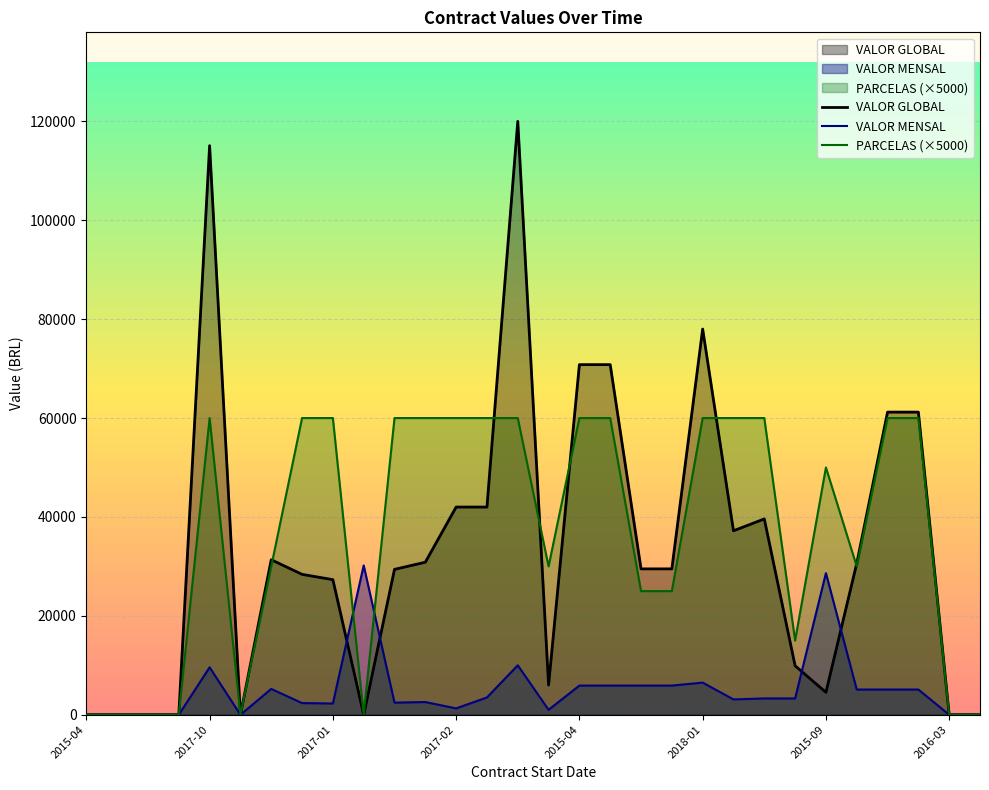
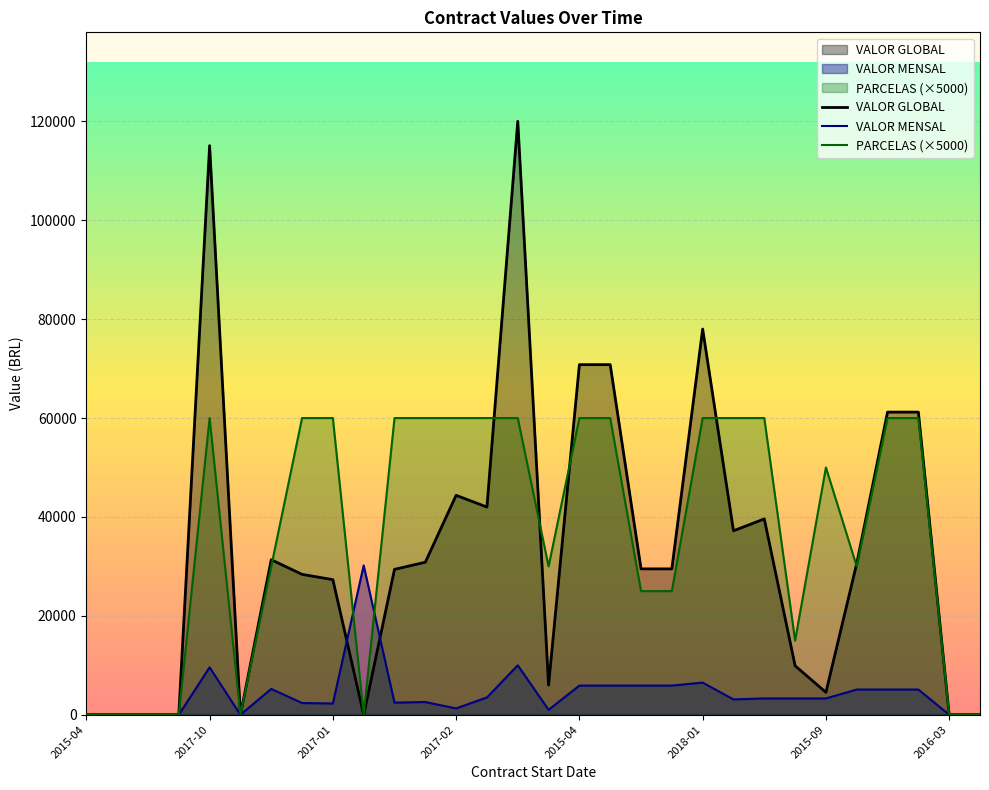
VALOR GLOBAL, 2017-02: 42000 -> 44000
VALOR MENSAL, 2015-09: 29000 -> 3000
